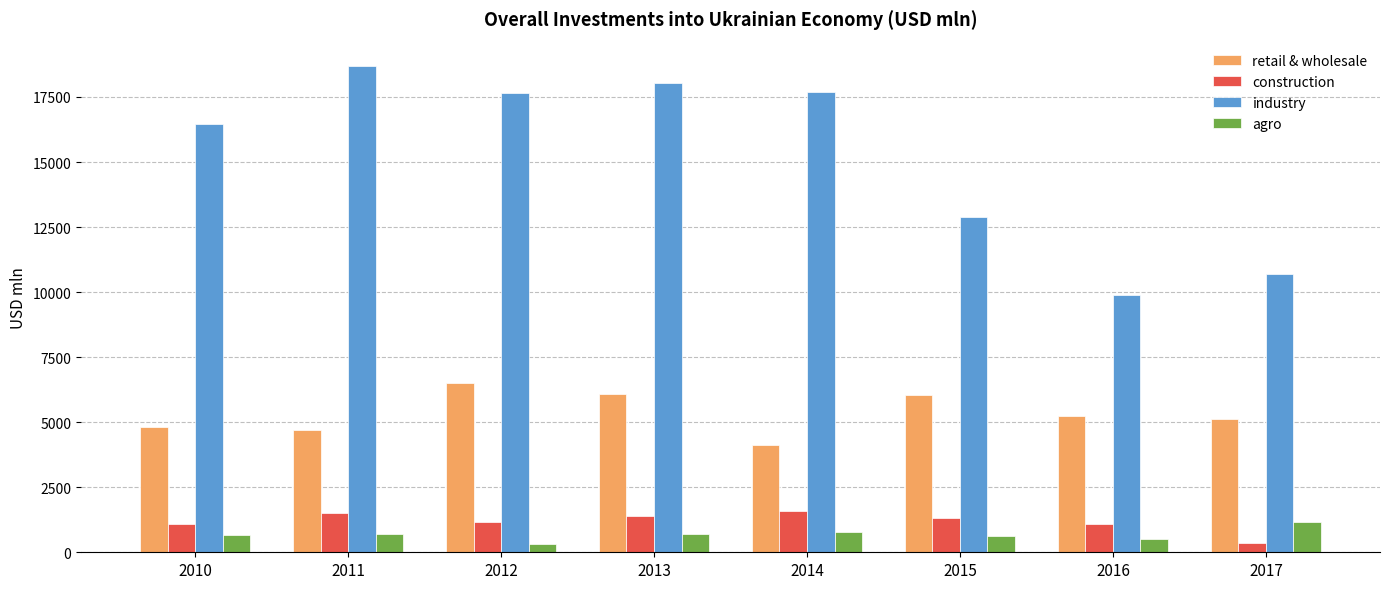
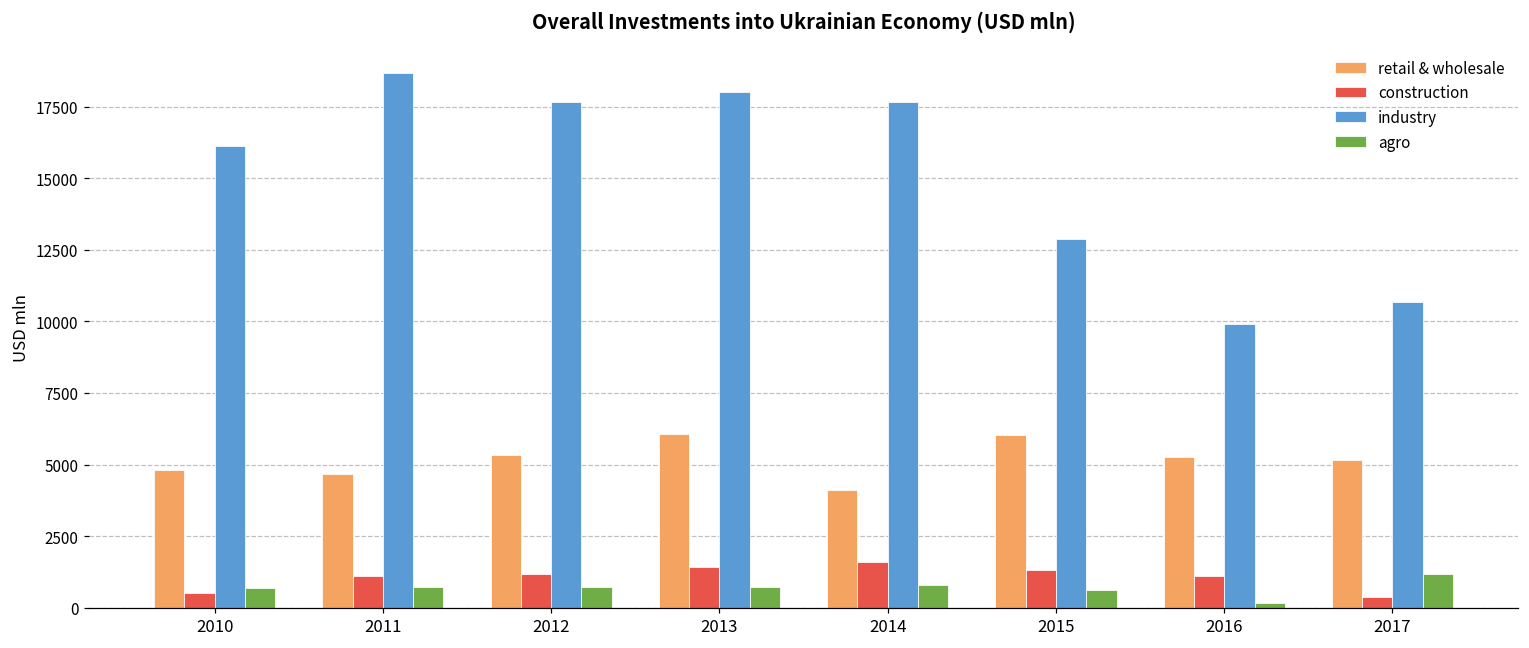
construction, 2010: 1100 -> 500
industry, 2010: 16500 -> 16100
construction, 2011: 1500 -> 1100
retail & wholesale, 2012: 6500 -> 5300
agro, 2012: 300 -> 700
agro, 2016: 500 -> 200
